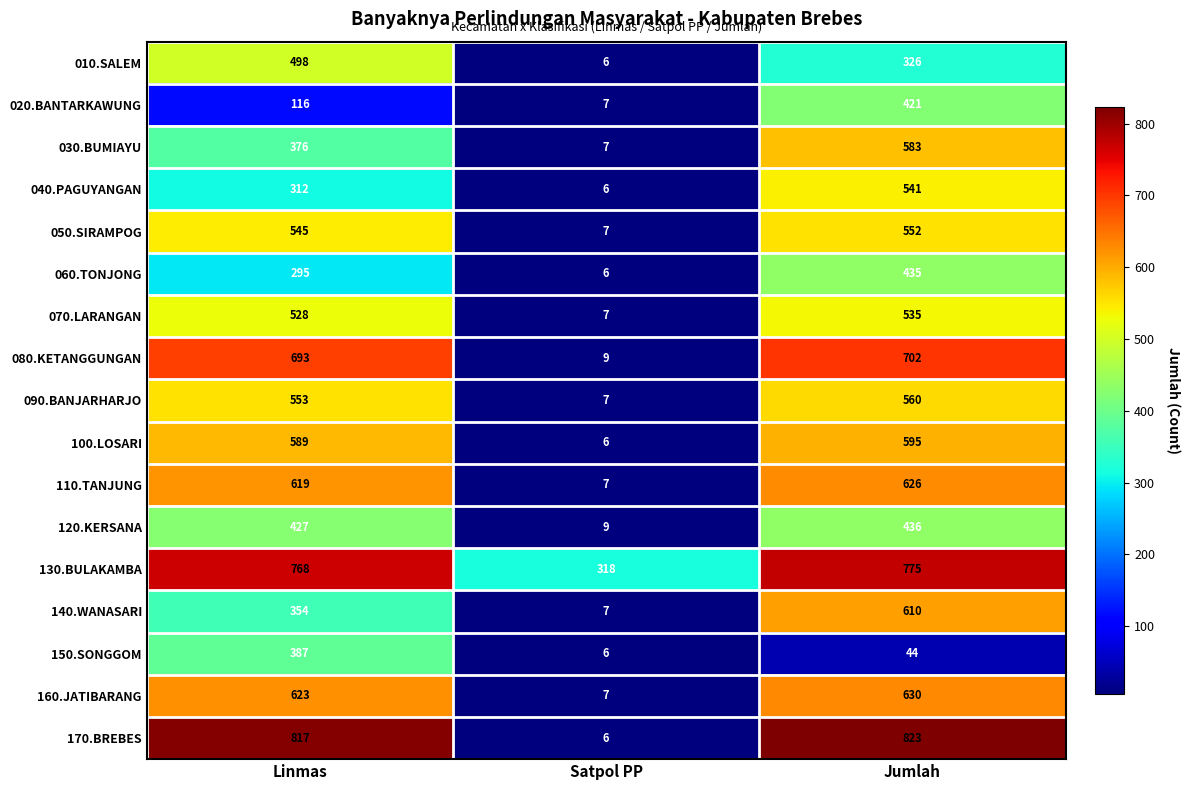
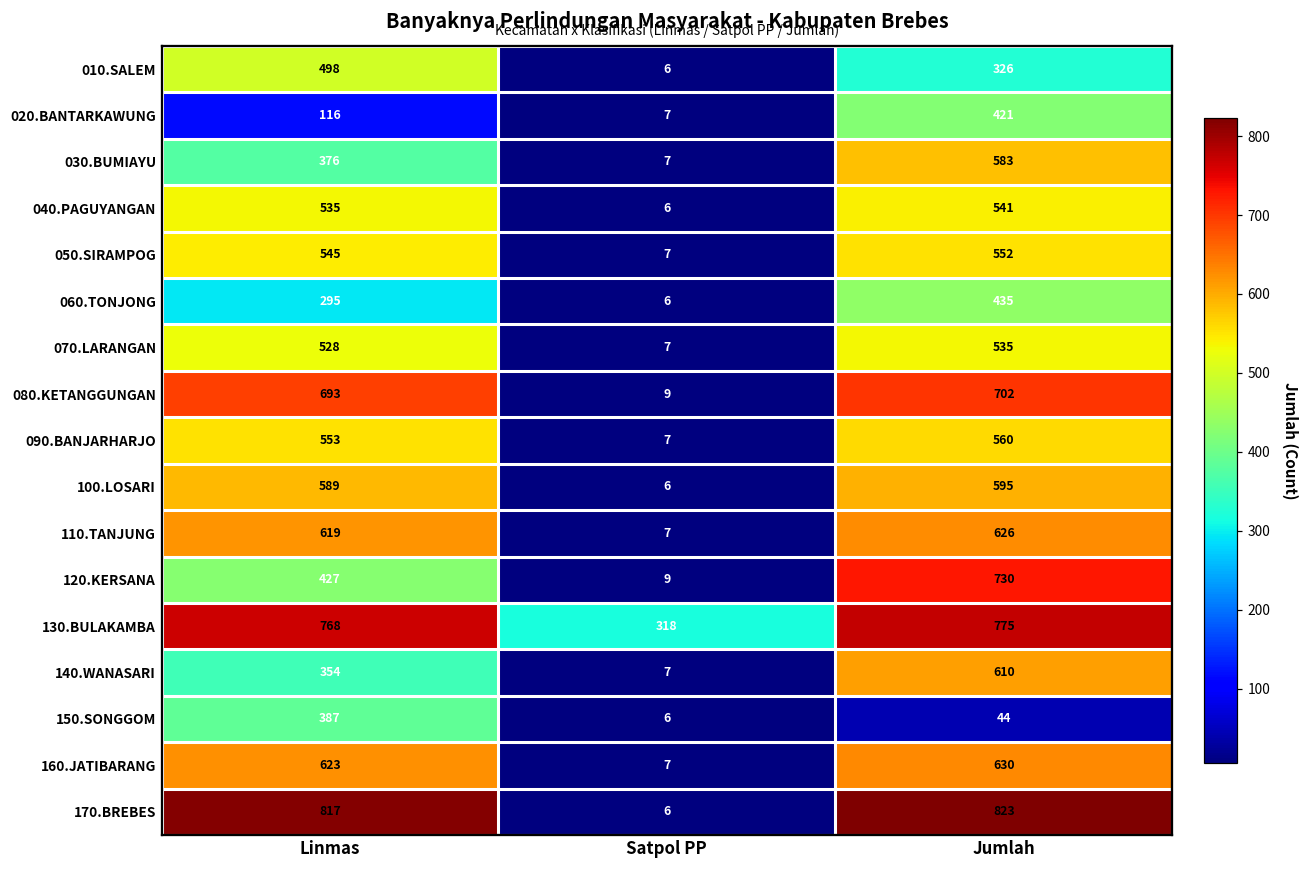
040.PAGUYANGAN, Linmas: 312 -> 535
120.KERSANA, Jumlah: 436 -> 730
